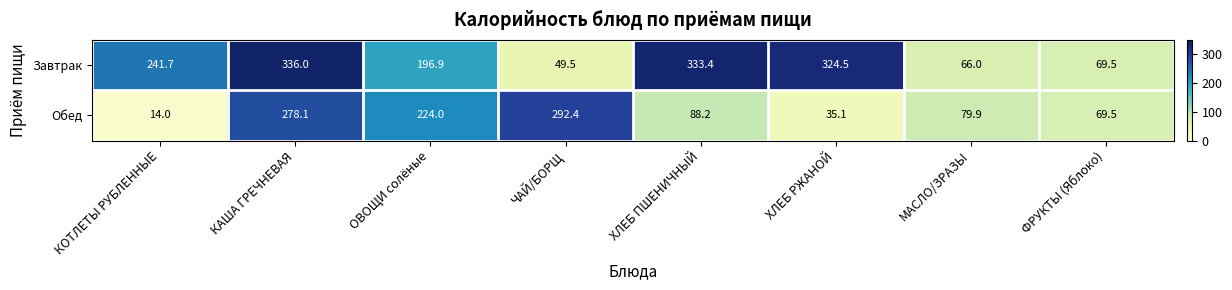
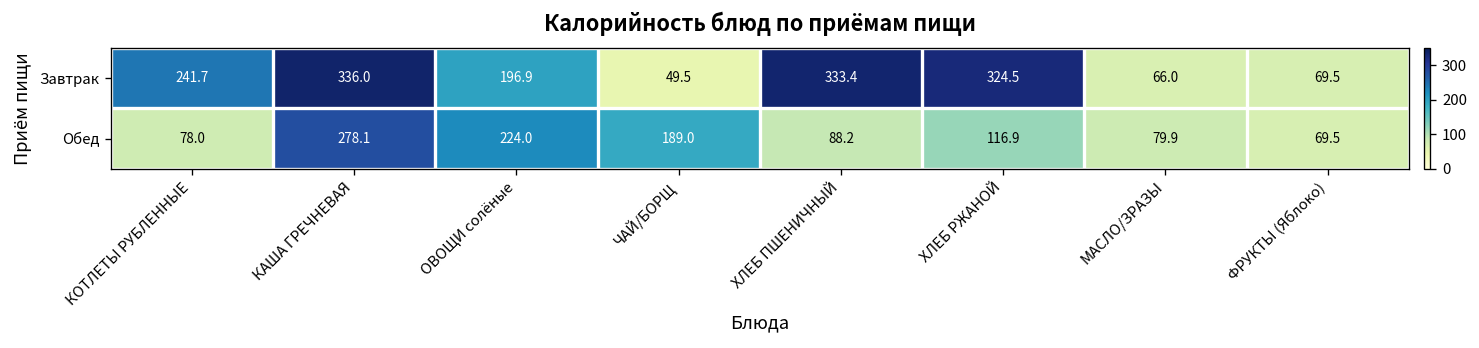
Обед, КОТЛЕТЫ РУБЛЕННЫЕ: 14.0 -> 78.0
Обед, ЧАЙ/БОРЩ: 292.4 -> 189.0
Обед, ХЛЕБ РЖАНОЙ: 35.1 -> 116.9
